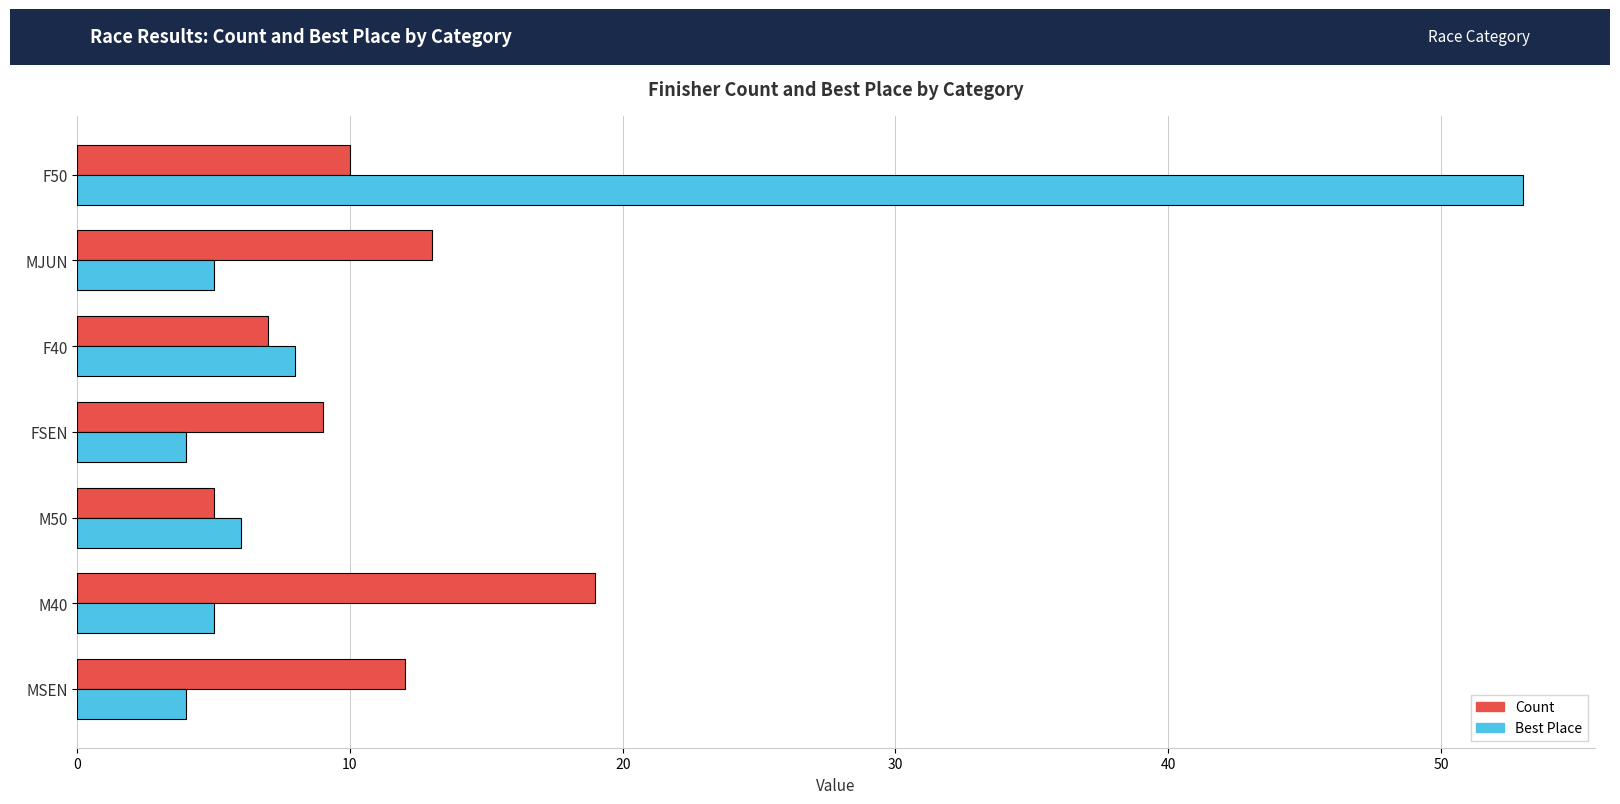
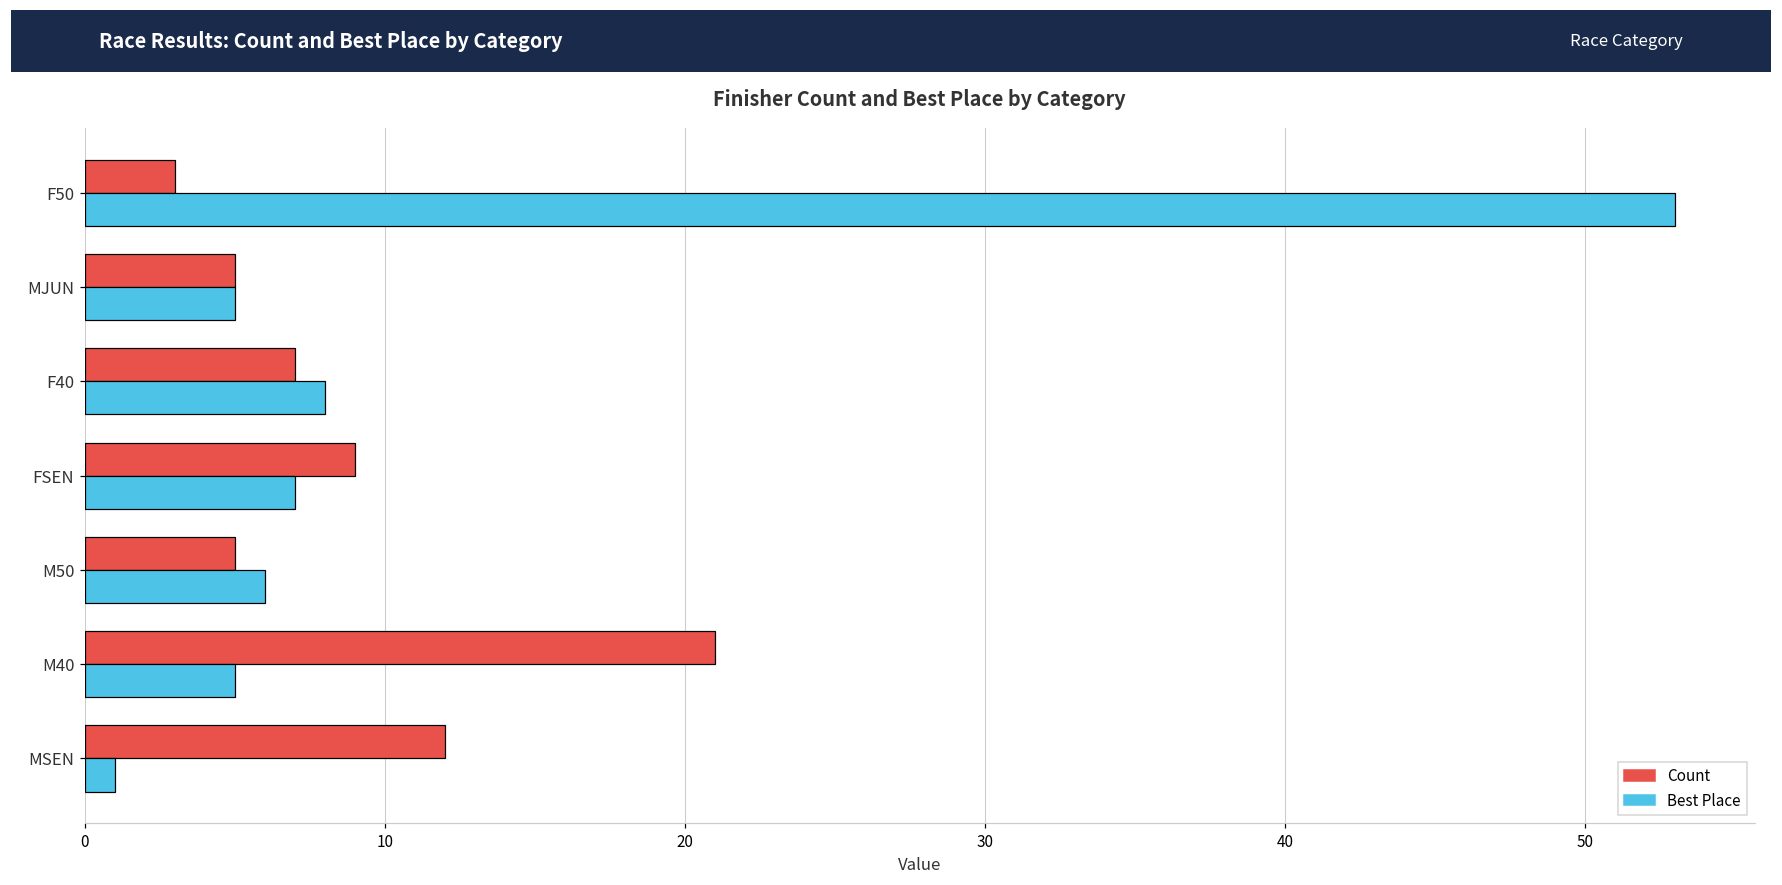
Count, F50: 10 -> 3
Count, MJUN: 13 -> 5
Best Place, FSEN: 4 -> 7
Count, M40: 19 -> 21
Best Place, MSEN: 4 -> 1
